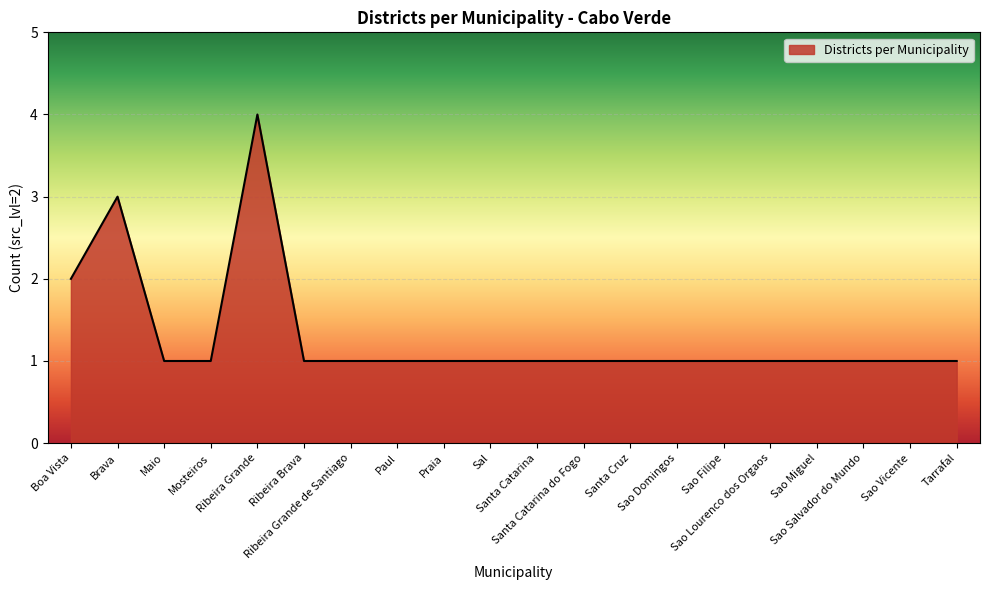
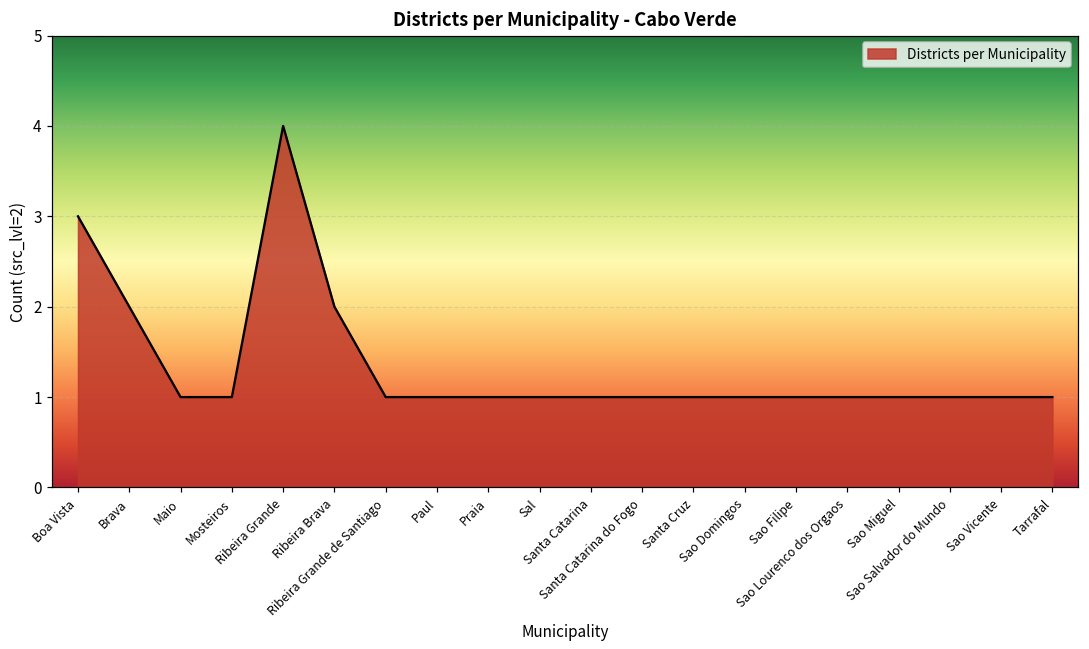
Boa Vista: 2 -> 3
Brava: 3 -> 2
Ribeira Brava: 1 -> 2
